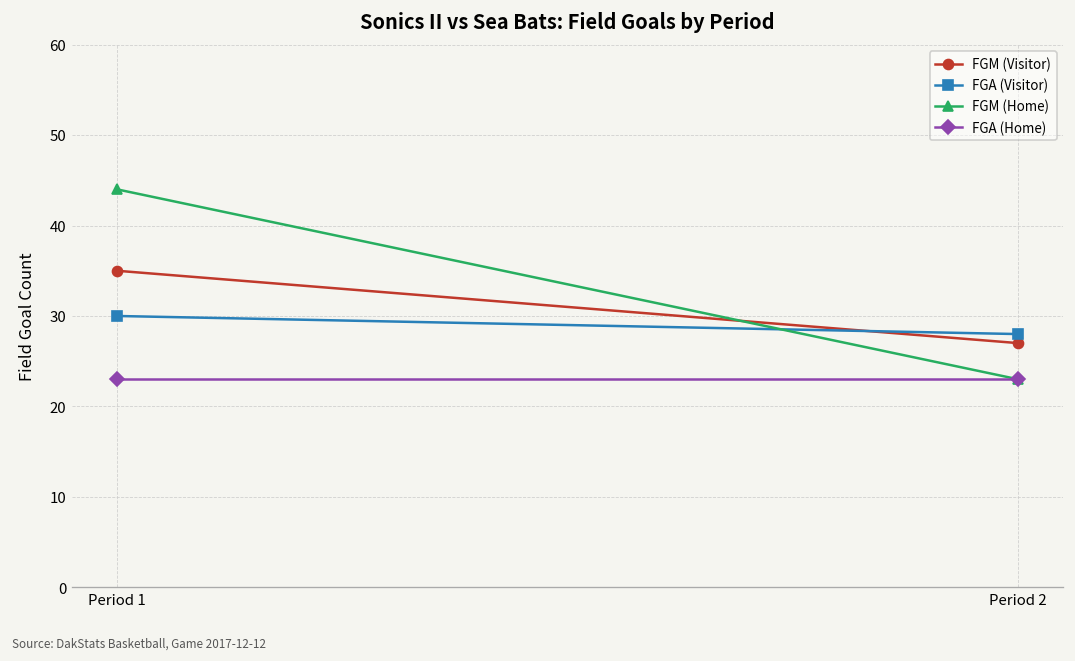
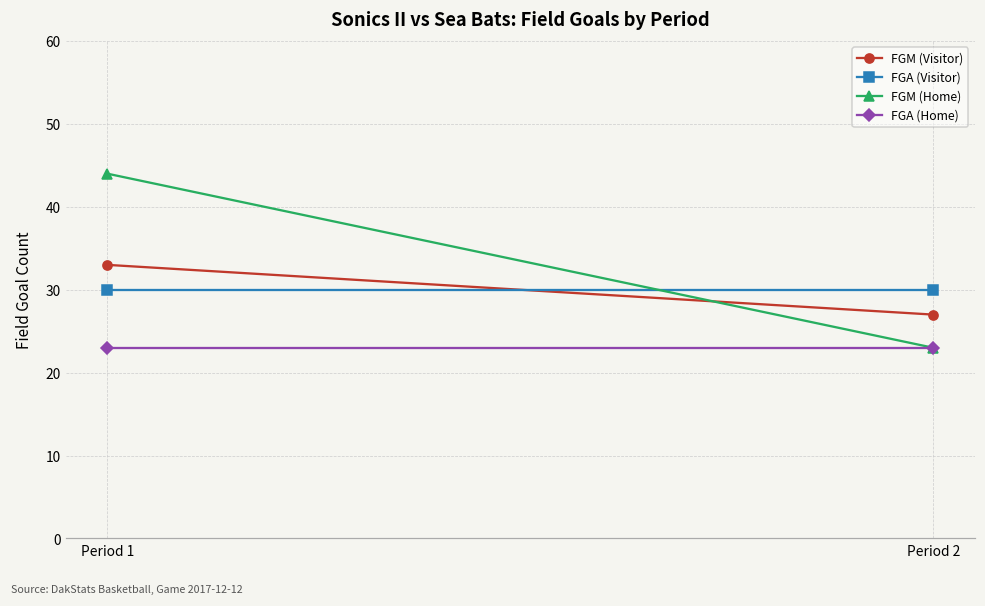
FGM (Visitor), Period 1: 35 -> 33
FGA (Visitor), Period 2: 28 -> 30
